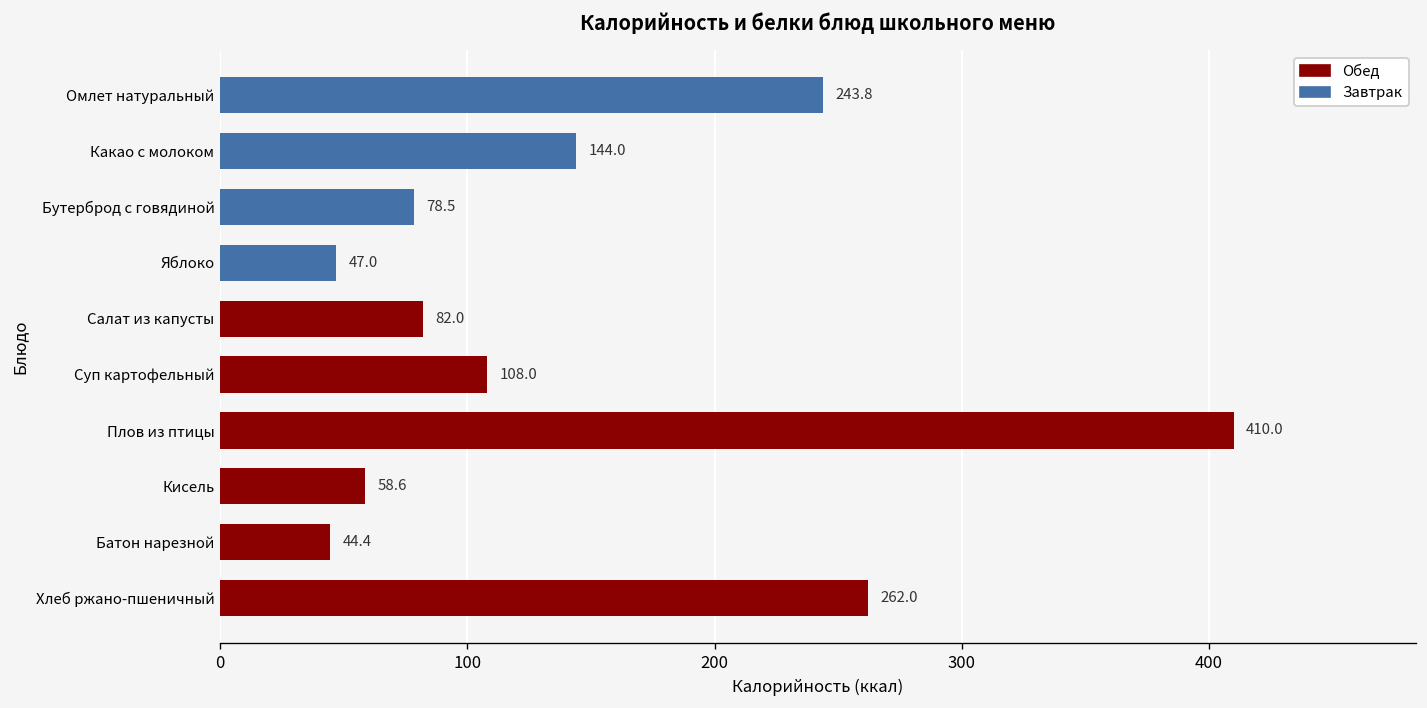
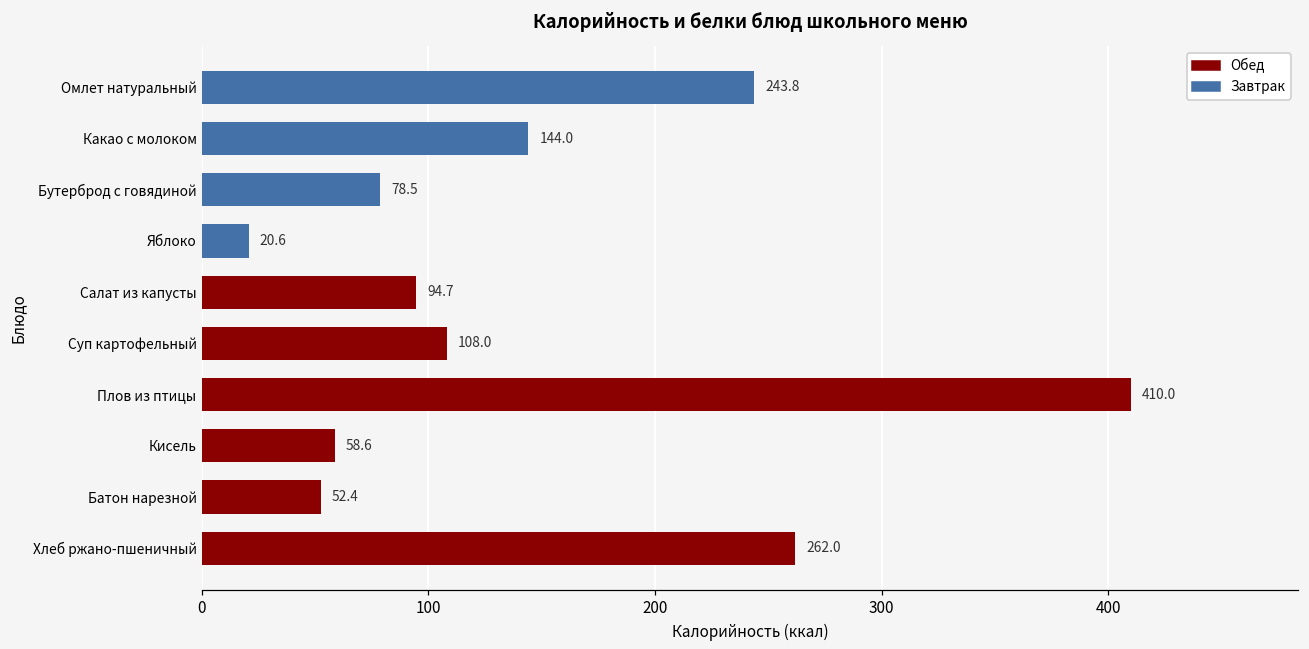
Яблоко: 47.0 -> 20.6
Салат из капусты: 82.0 -> 94.7
Батон нарезной: 44.4 -> 52.4
